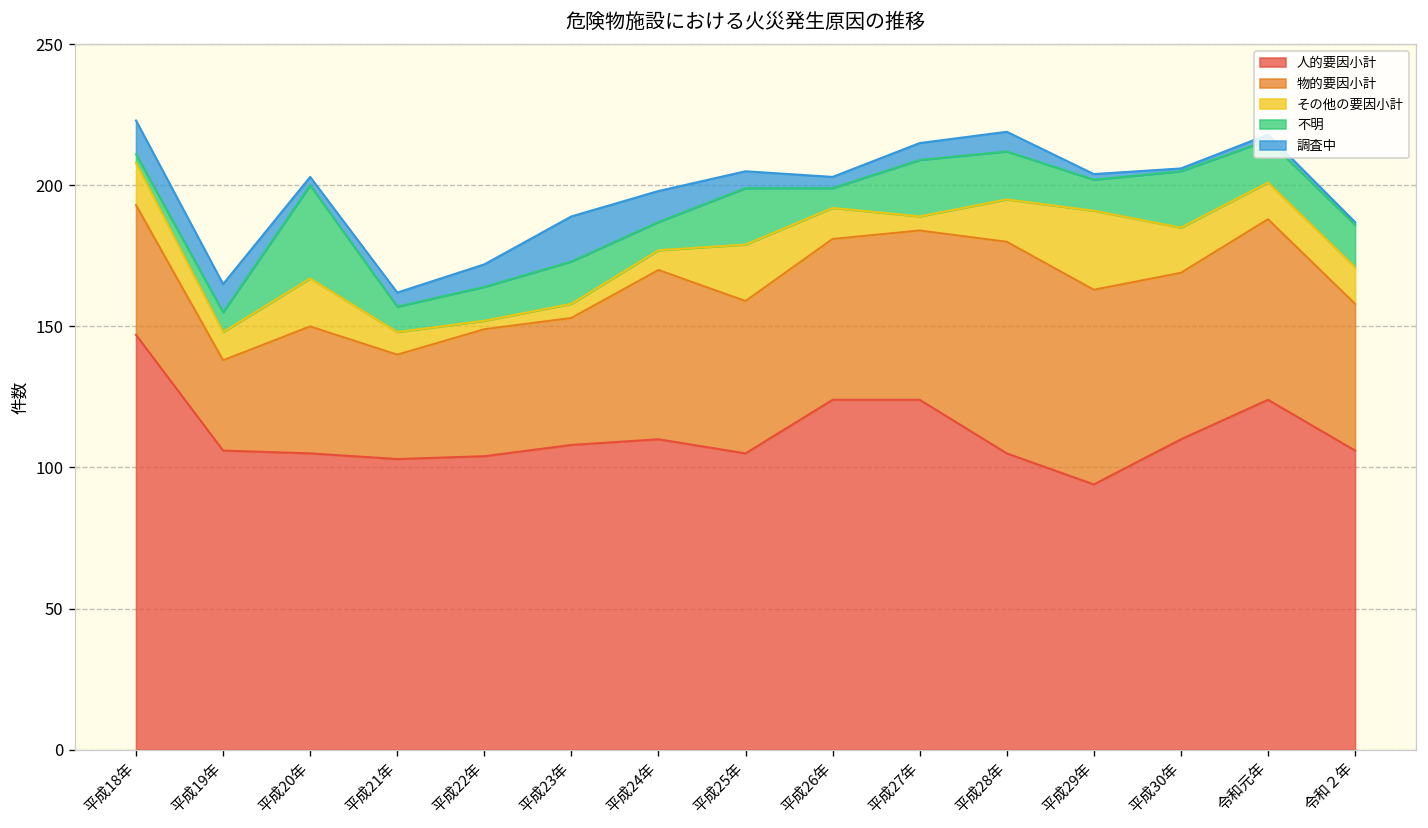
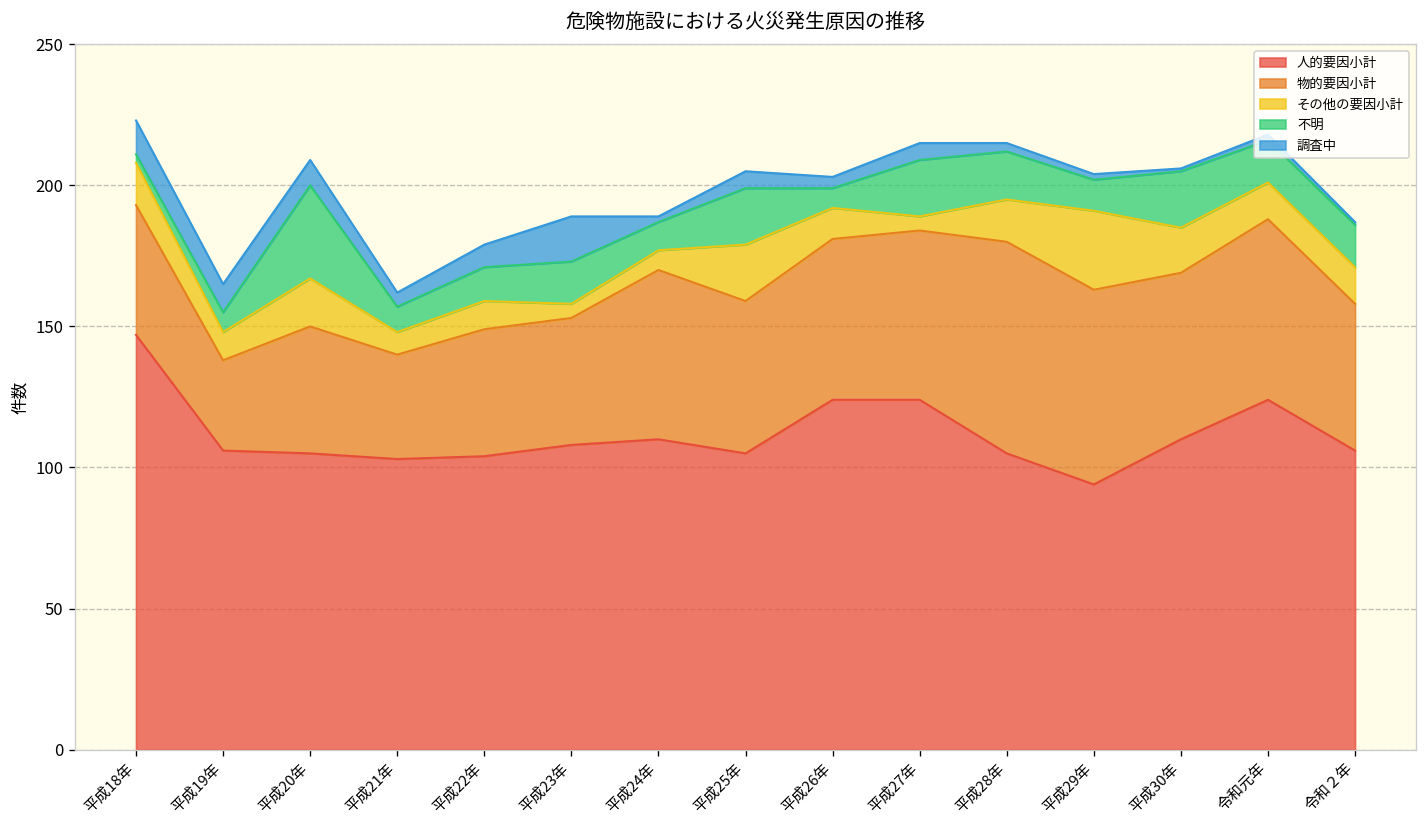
調査中, 平成20年: 3 -> 9
その他の要因小計, 平成22年: 3 -> 10
調査中, 平成24年: 11 -> 2
調査中, 平成28年: 7 -> 3
